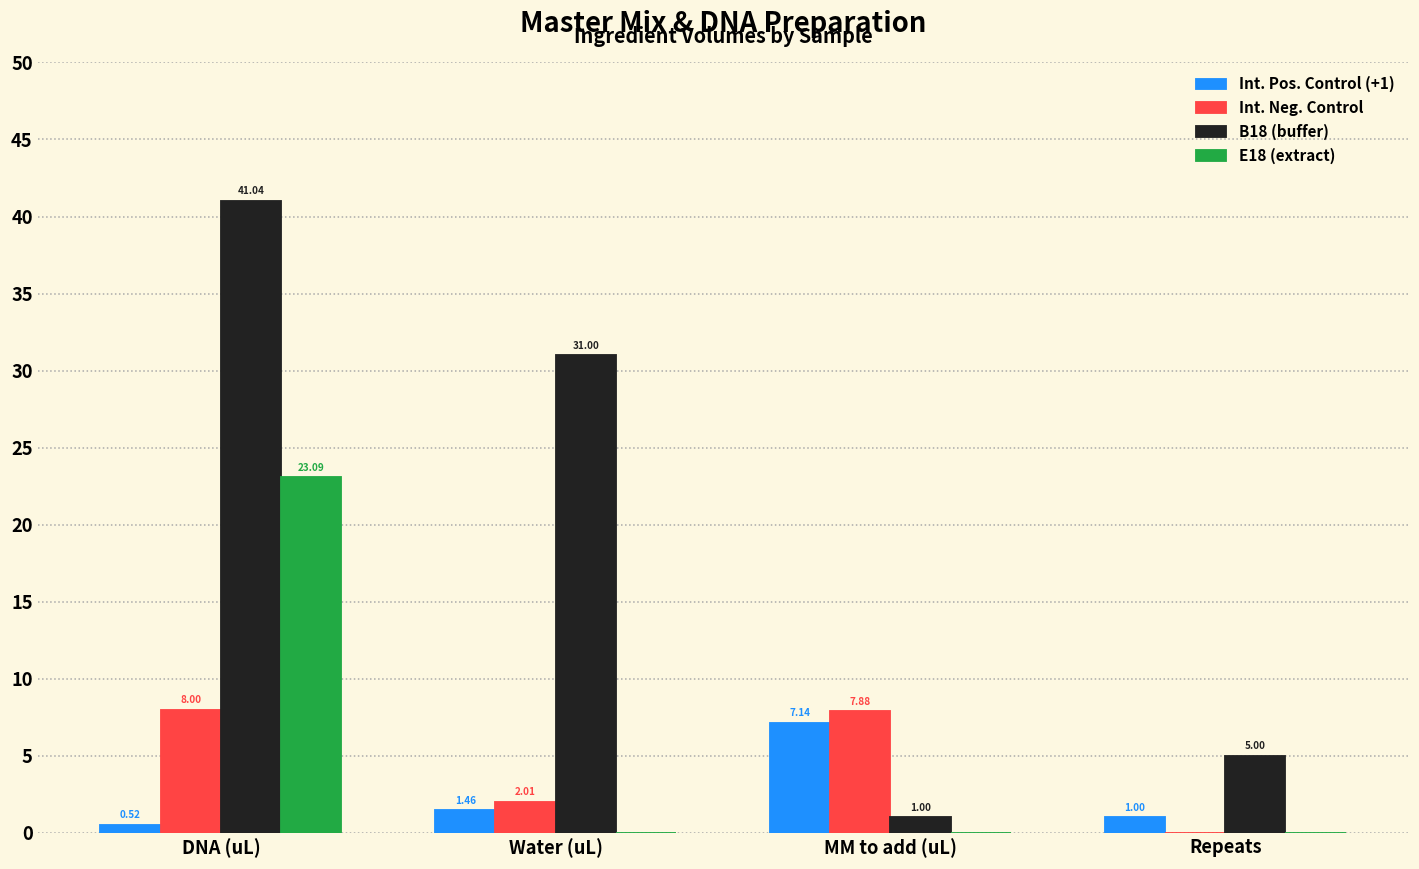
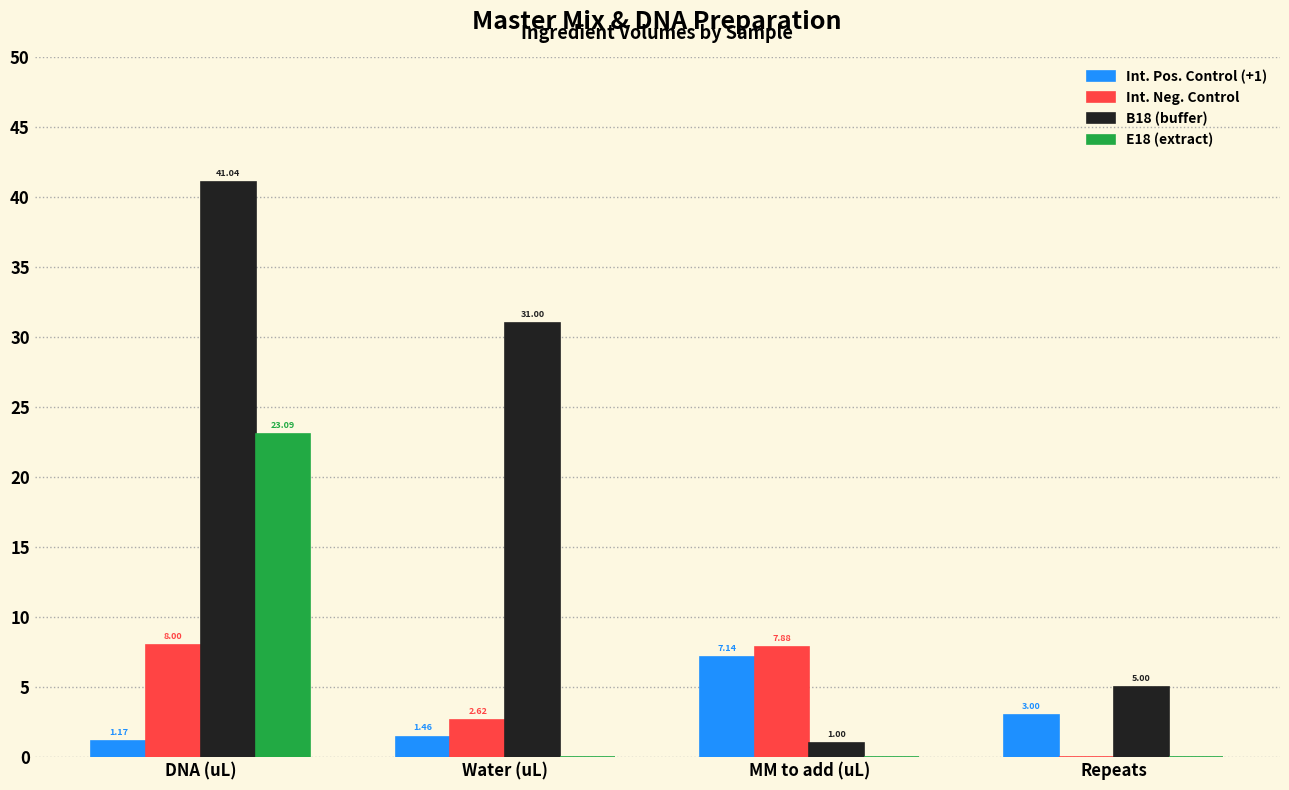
Int. Pos. Control (+1), DNA (uL): 0.52 -> 1.17
Int. Neg. Control, Water (uL): 2.01 -> 2.62
Int. Pos. Control (+1), Repeats: 1.00 -> 3.00
